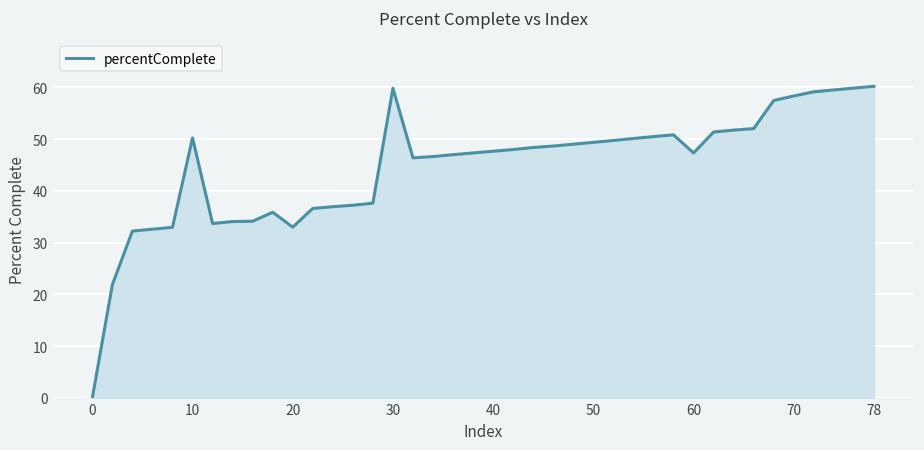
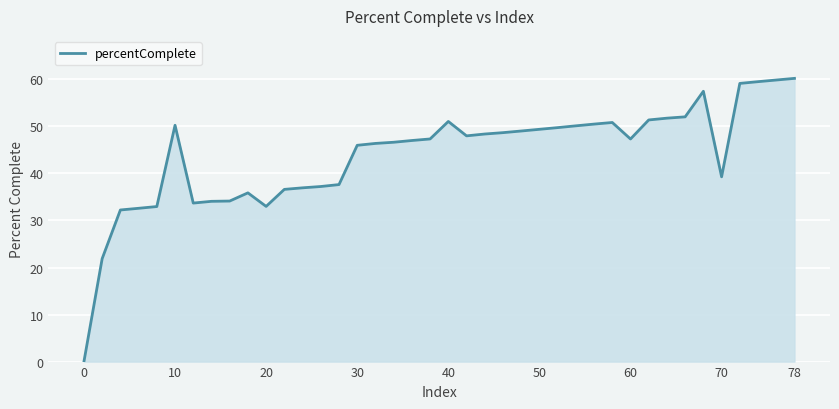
30: 60 -> 46
40: 48 -> 51
70: 58 -> 39
